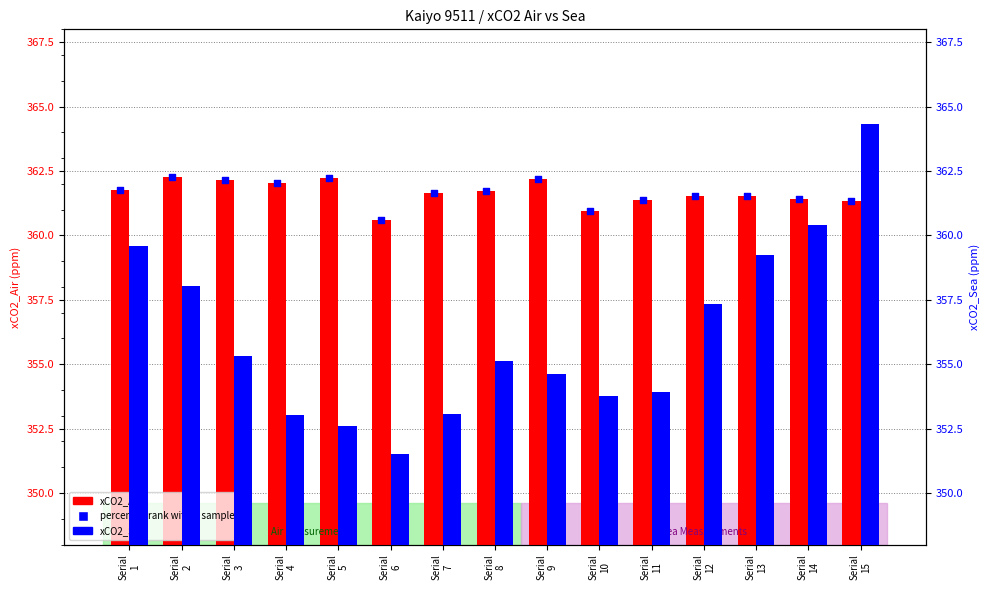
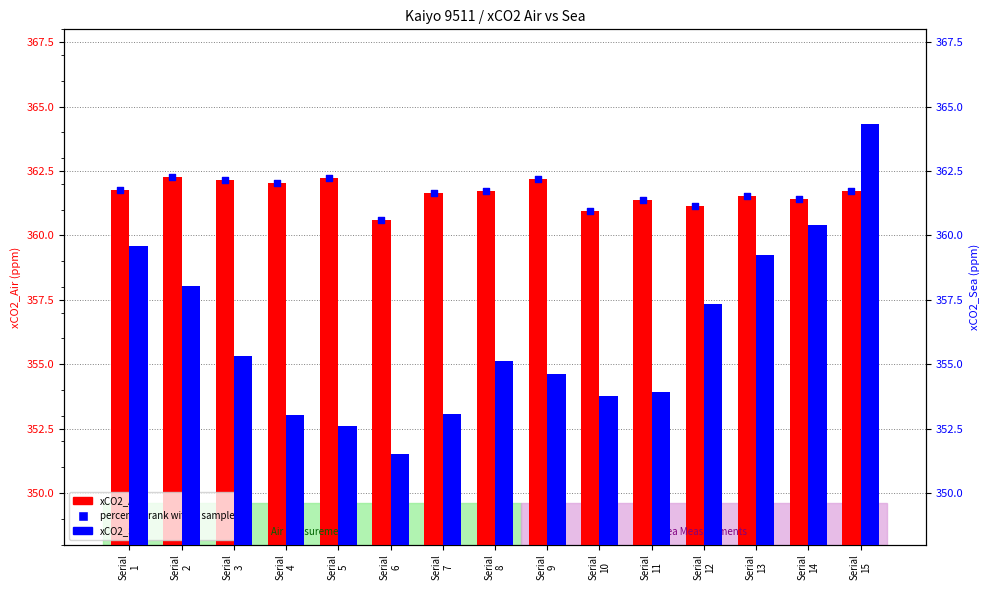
xCO2_Air, Serial 12: 361.5 -> 361.1
xCO2_Air, Serial 15: 361.3 -> 361.7
